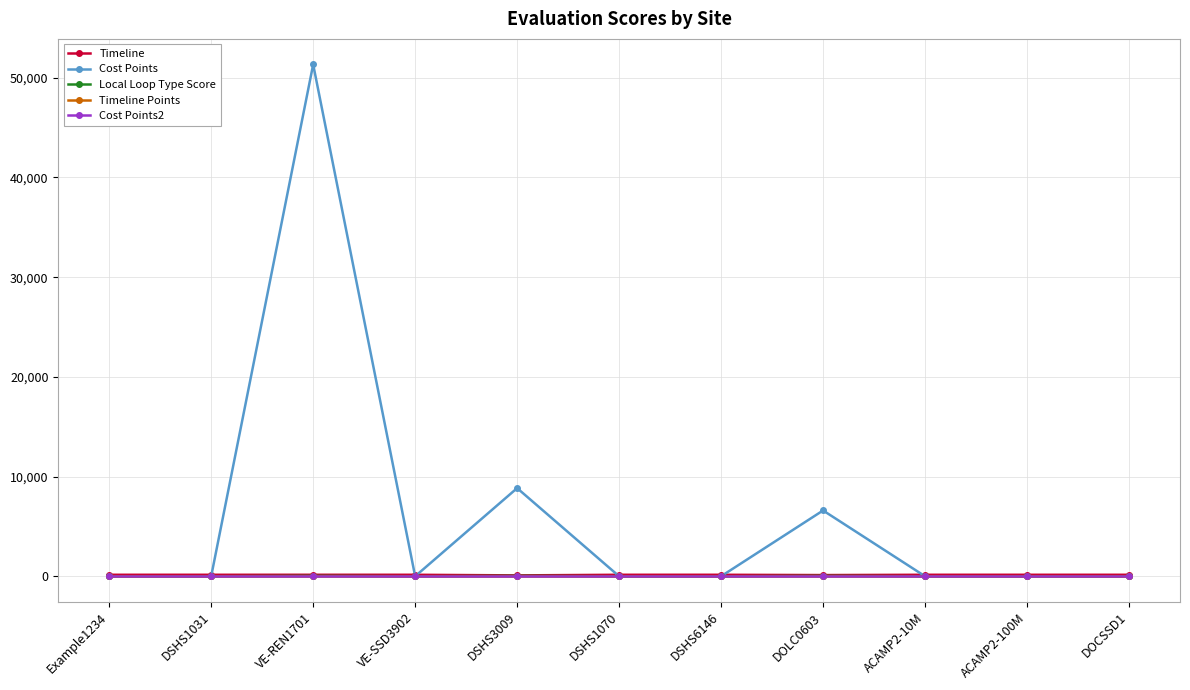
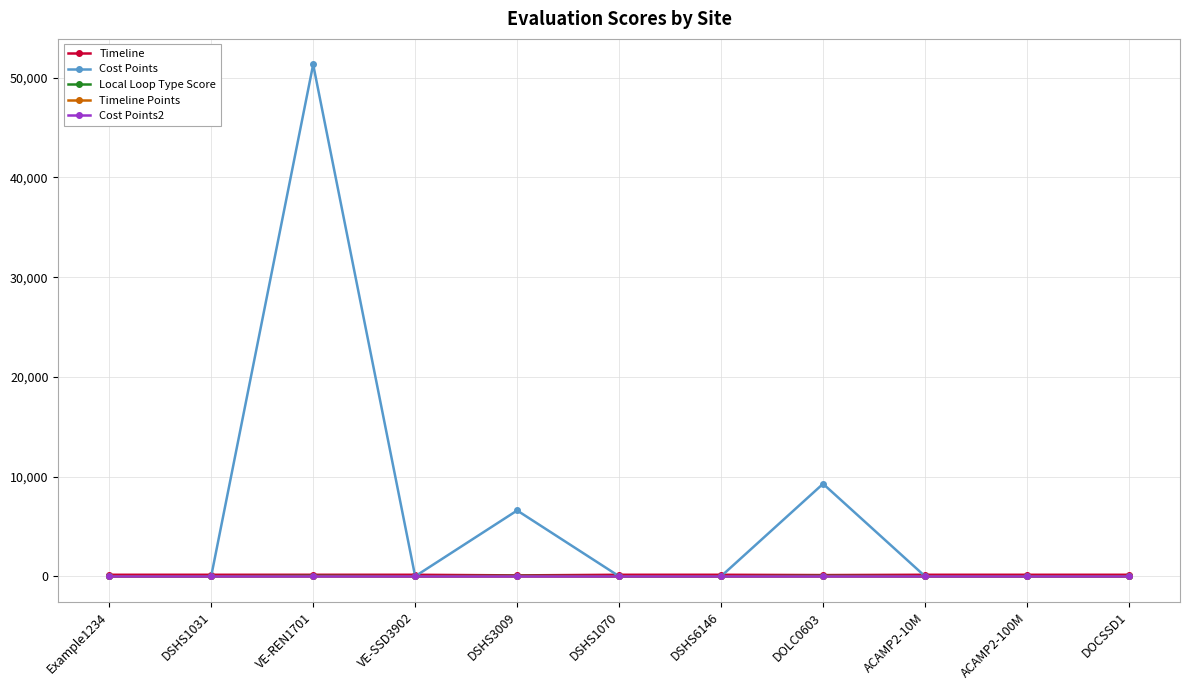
Cost Points, DSHS3009: 9,000 -> 7,000
Cost Points, DOLC0603: 7,000 -> 9,000
